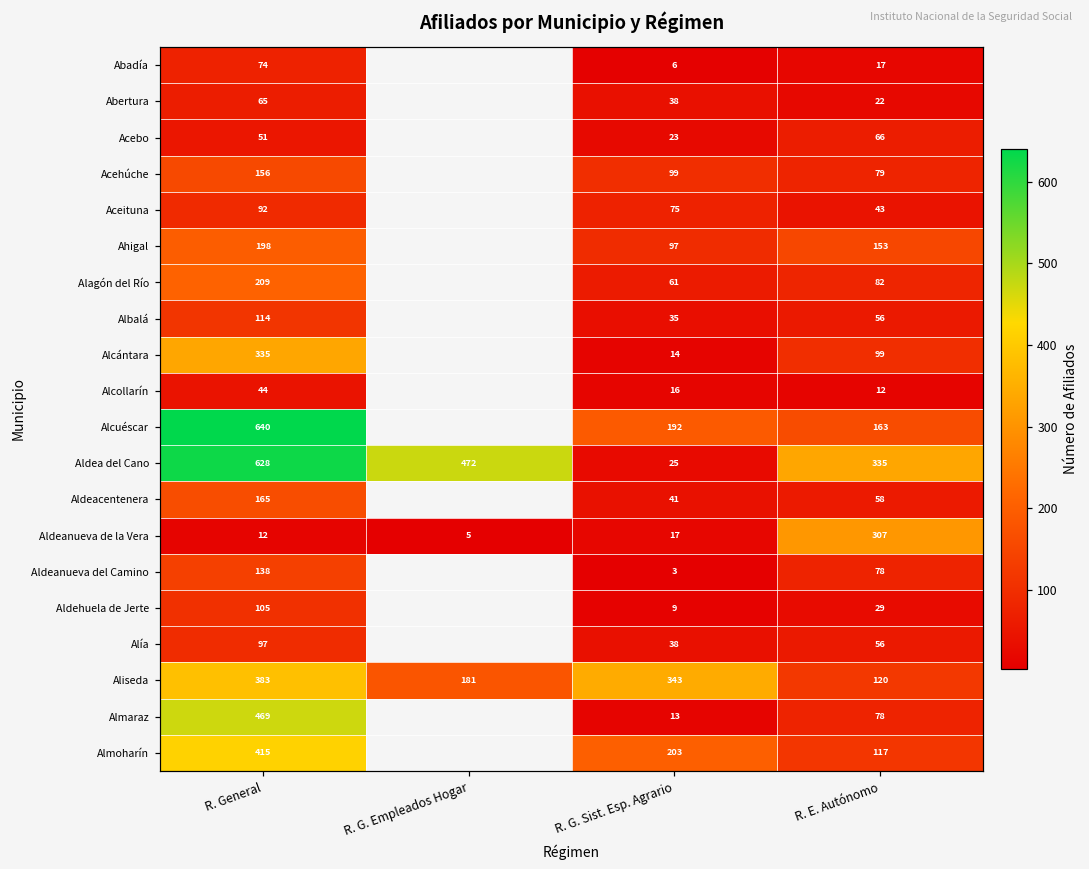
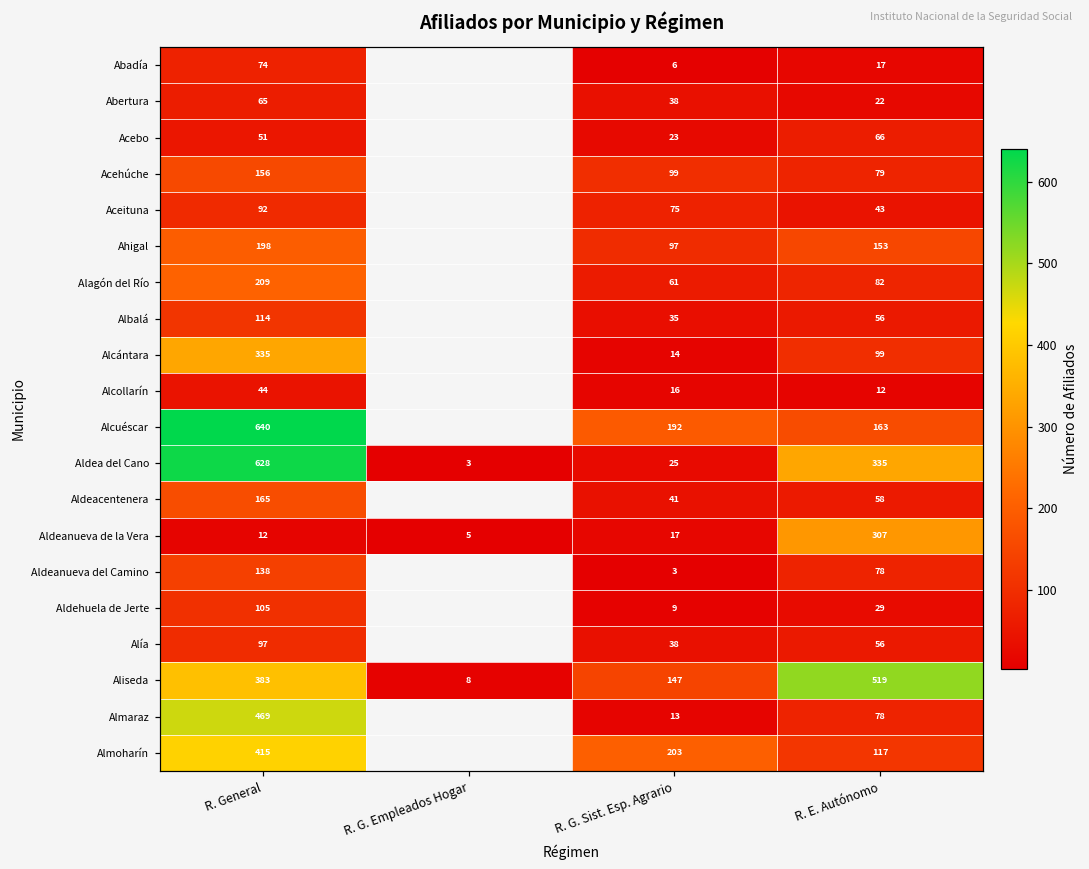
Aldea del Cano, R. G. Empleados Hogar: 472 -> 3
Aliseda, R. G. Empleados Hogar: 181 -> 8
Aliseda, R. G. Sist. Esp. Agrario: 343 -> 147
Aliseda, R. E. Autónomo: 120 -> 519
